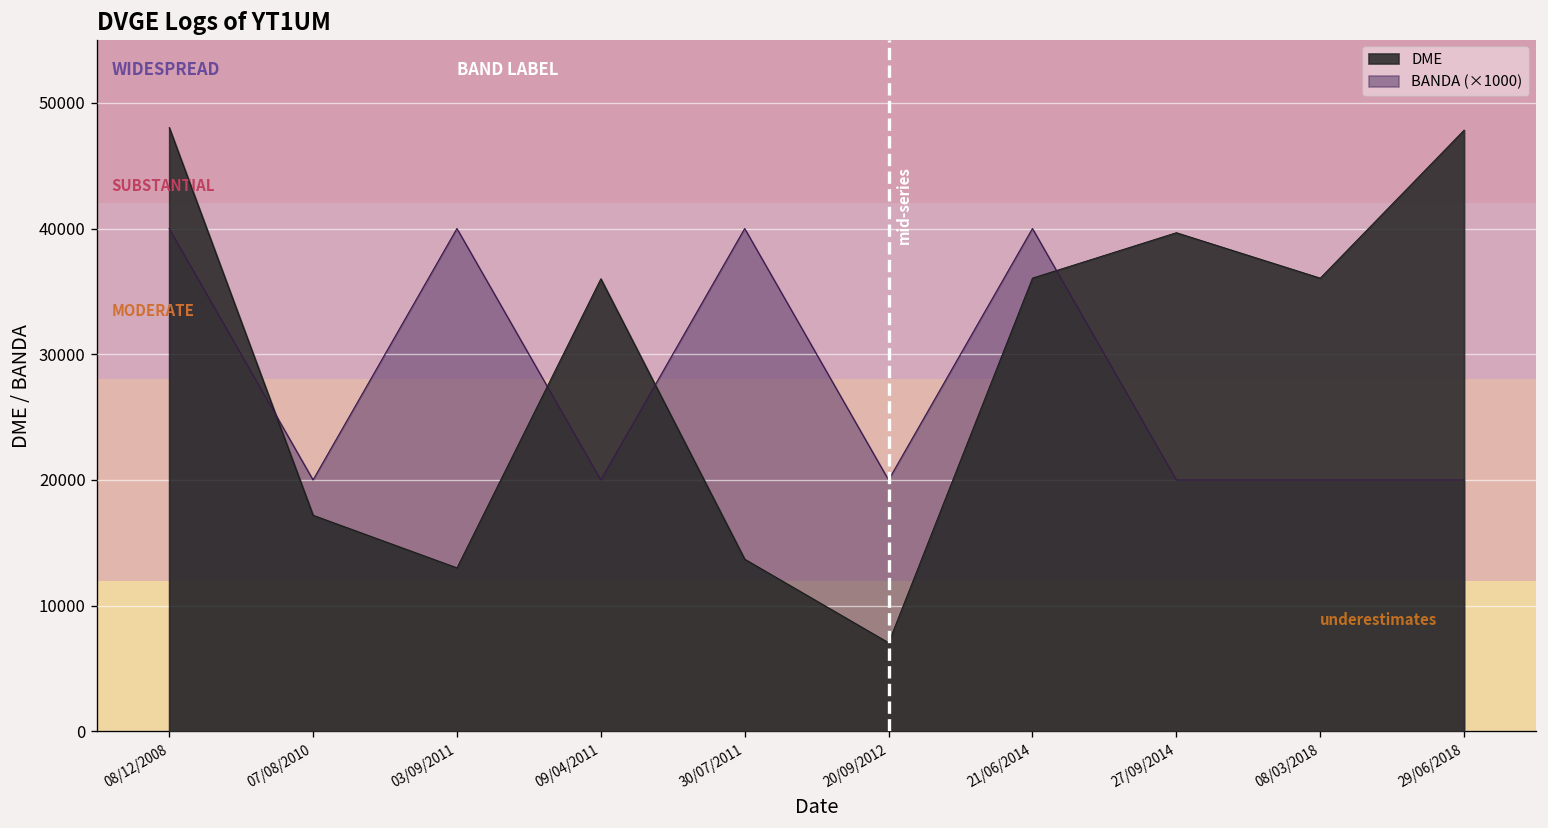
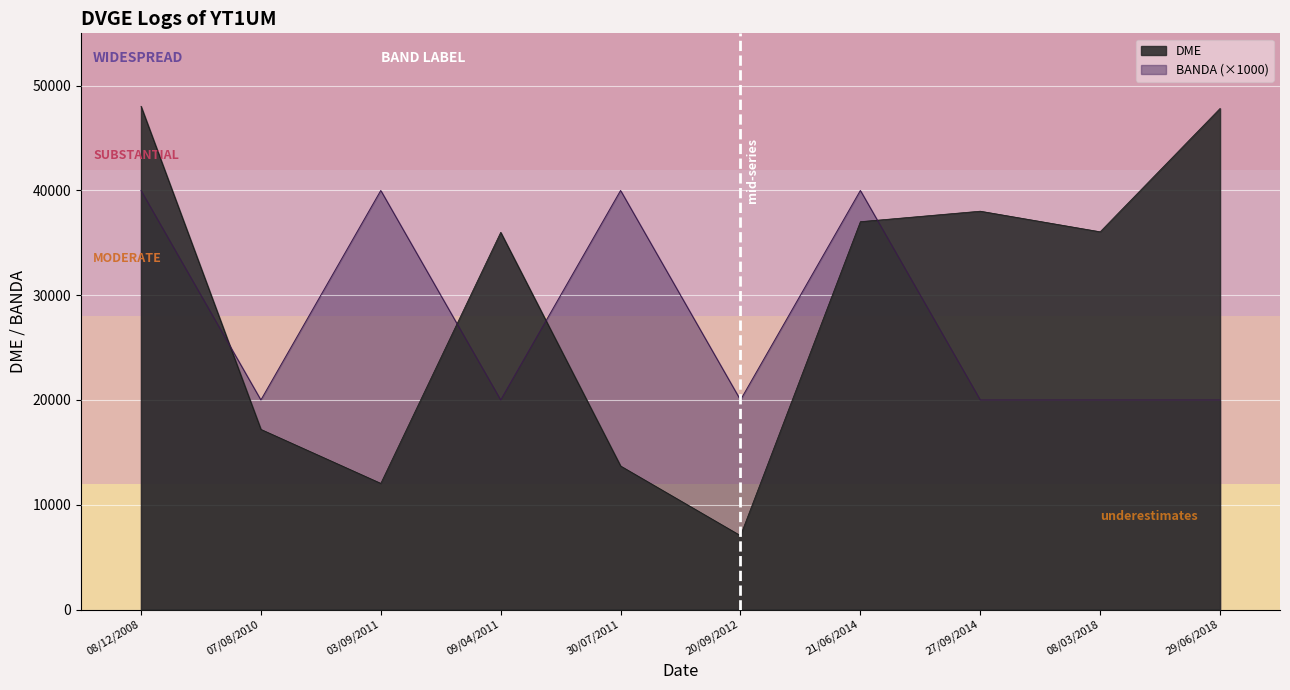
DME, 03/09/2011: 13000 -> 12000
DME, 21/06/2014: 36100 -> 37000
DME, 27/09/2014: 39700 -> 38000
